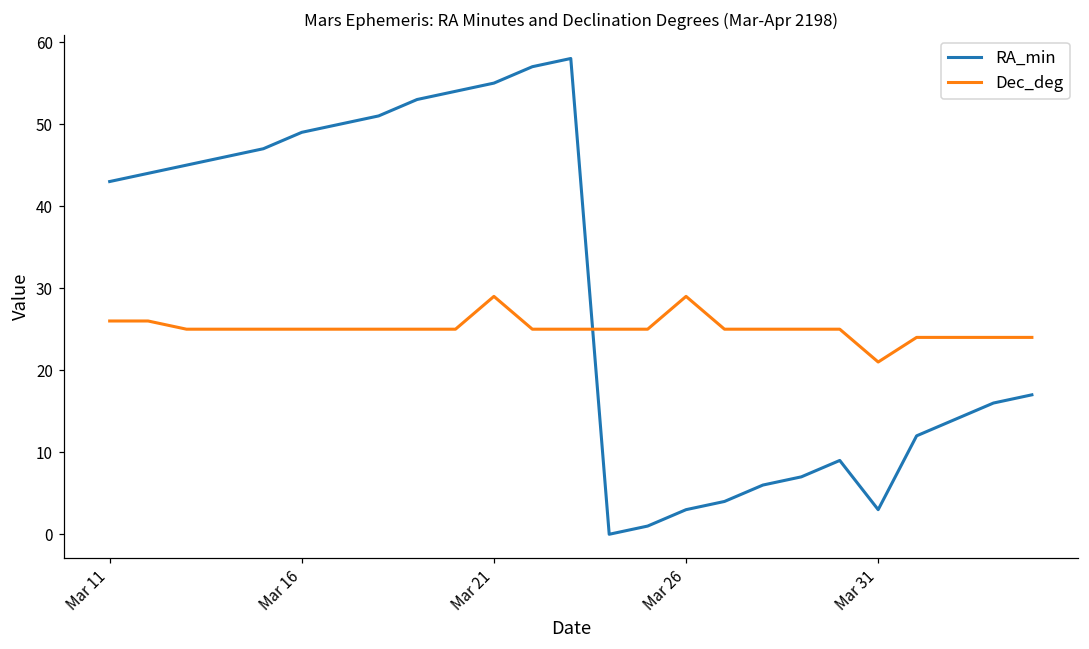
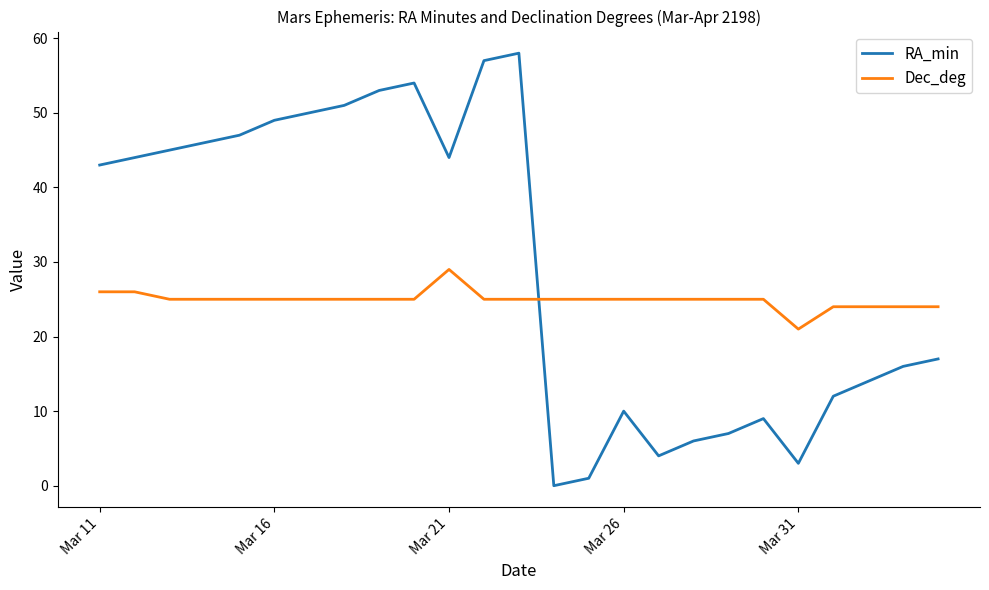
RA_min, Mar 21: 55 -> 44
RA_min, Mar 26: 3 -> 10
Dec_deg, Mar 26: 29 -> 25
